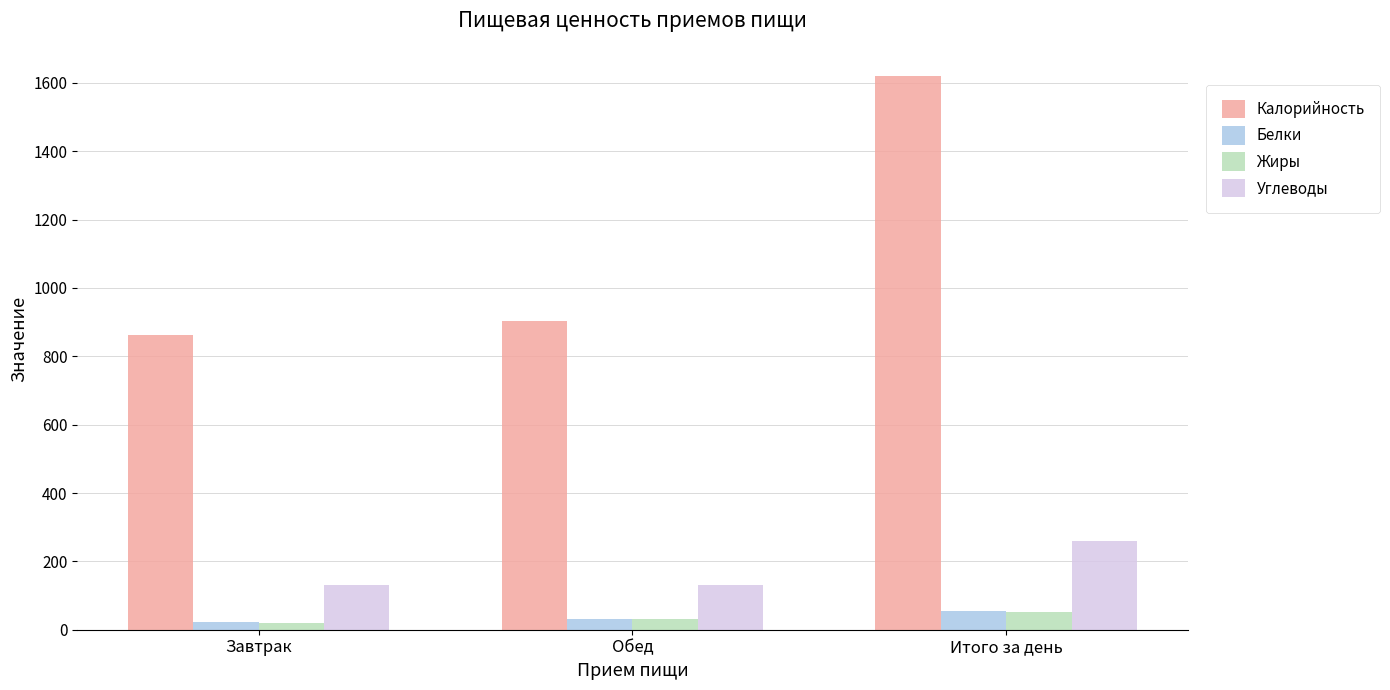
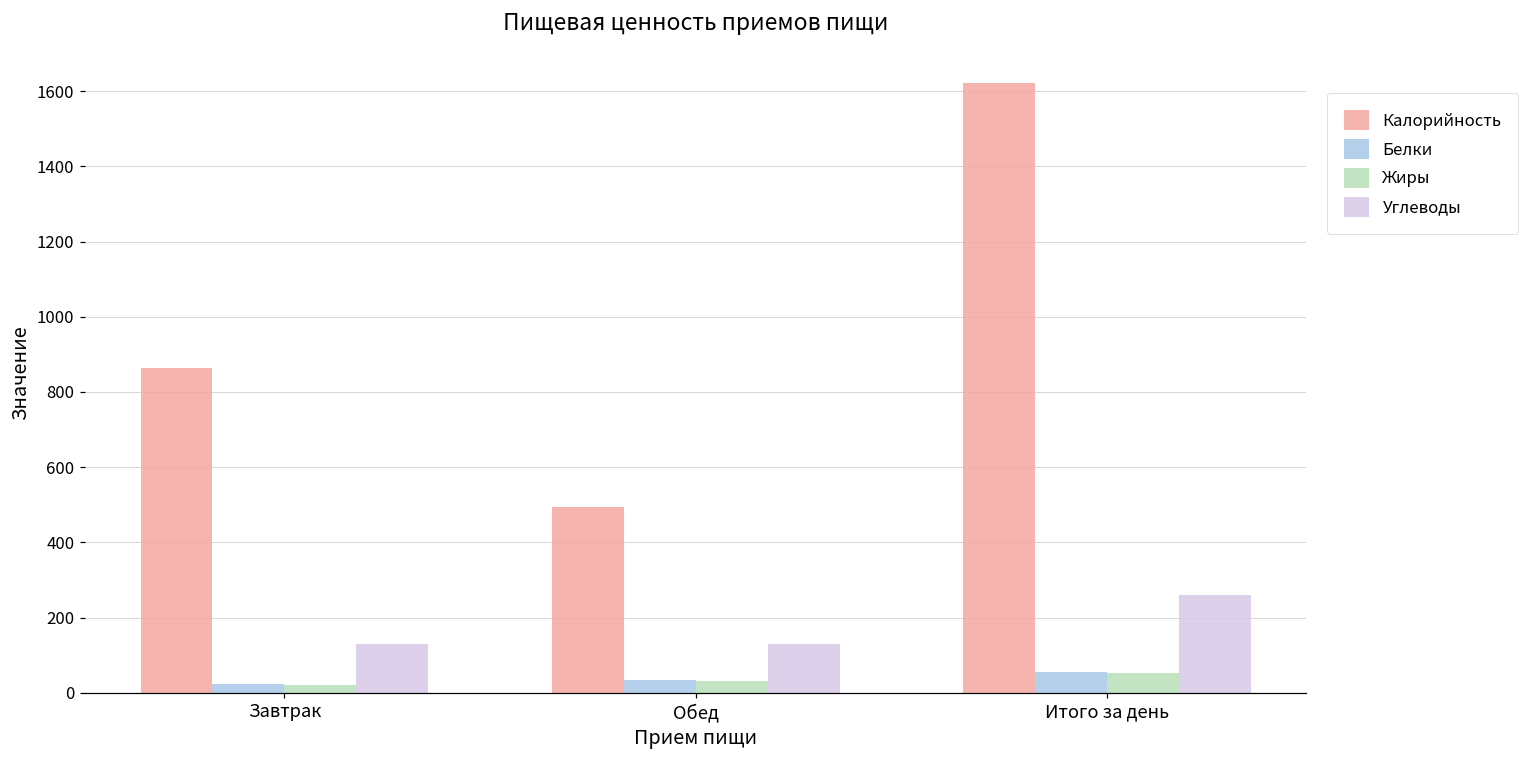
Калорийность, Обед: 900 -> 490
